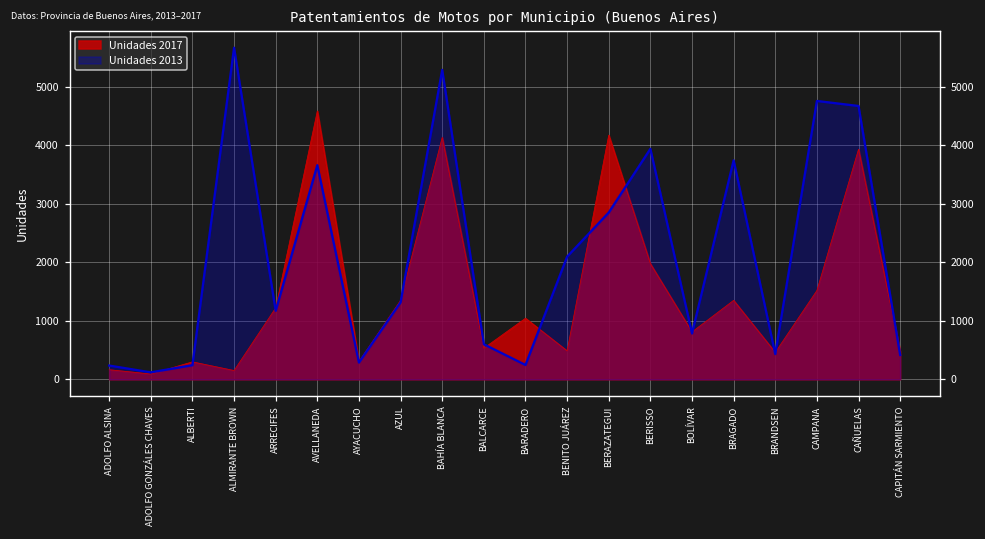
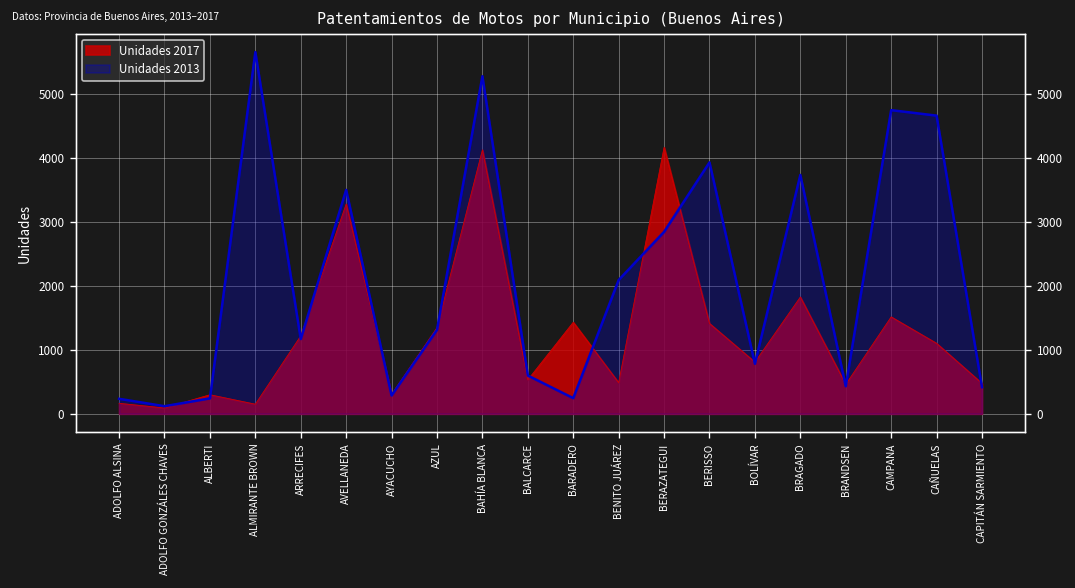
Unidades 2017, AVELLANEDA: 4600 -> 3300
Unidades 2013, AVELLANEDA: 3700 -> 3500
Unidades 2017, BARADERO: 1000 -> 1400
Unidades 2017, BERISSO: 2000 -> 1400
Unidades 2017, BRAGADO: 1300 -> 1800
Unidades 2017, CAÑUELAS: 3900 -> 1100
